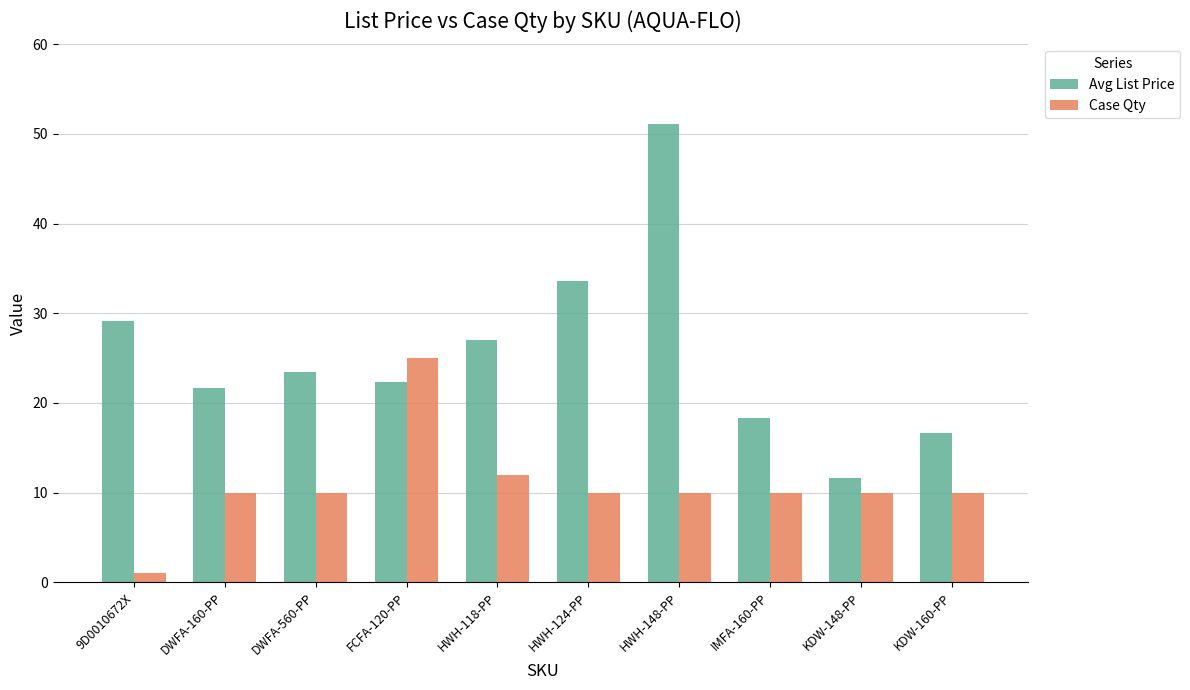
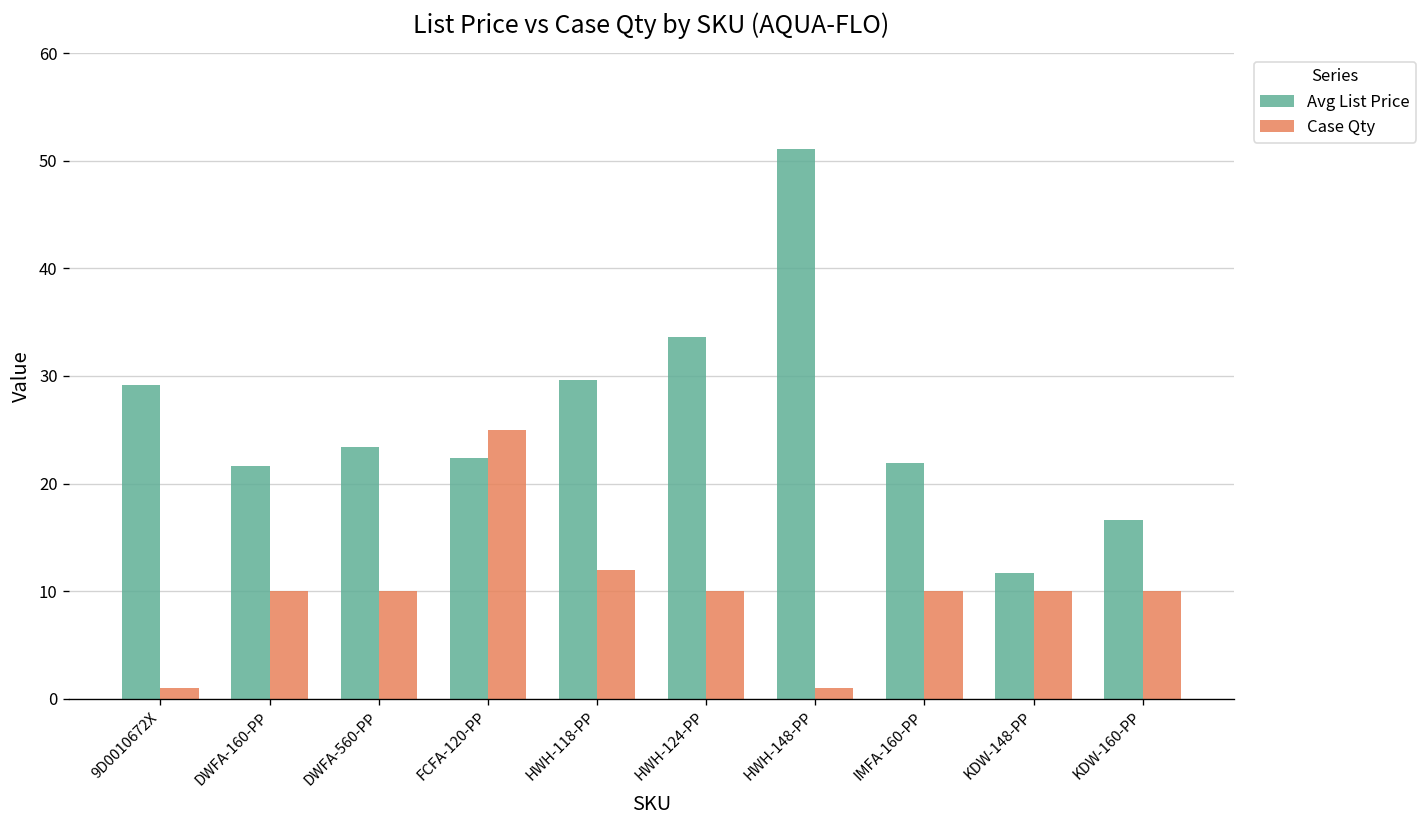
Avg List Price, HWH-118-PP: 27 -> 30
Case Qty, HWH-148-PP: 10 -> 1
Avg List Price, IMFA-160-PP: 18 -> 22
